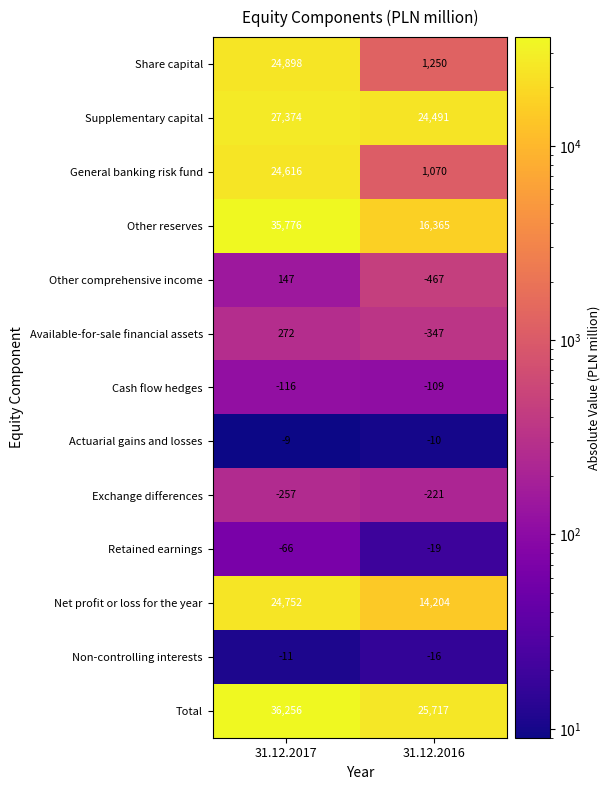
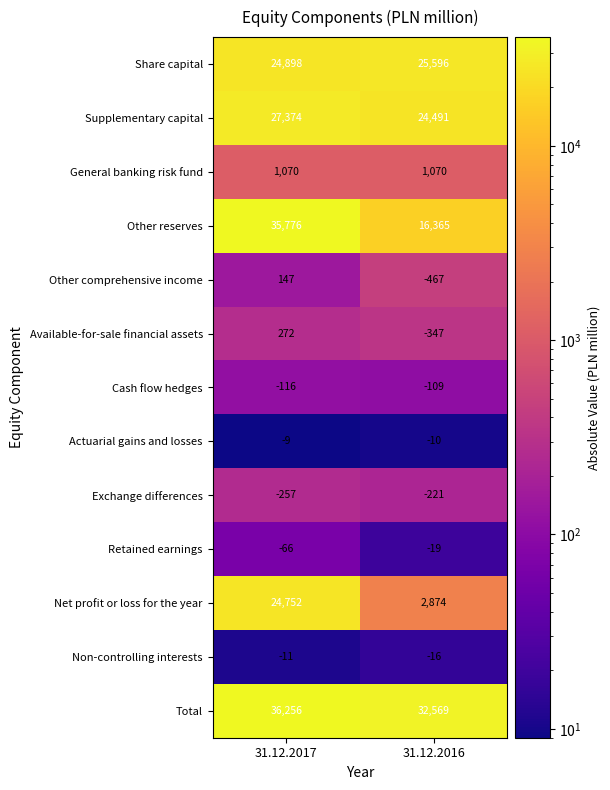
Share capital, 31.12.2016: 1,250 -> 25,596
General banking risk fund, 31.12.2017: 24,616 -> 1,070
Net profit or loss for the year, 31.12.2016: 14,204 -> 2,874
Total, 31.12.2016: 25,717 -> 32,569
